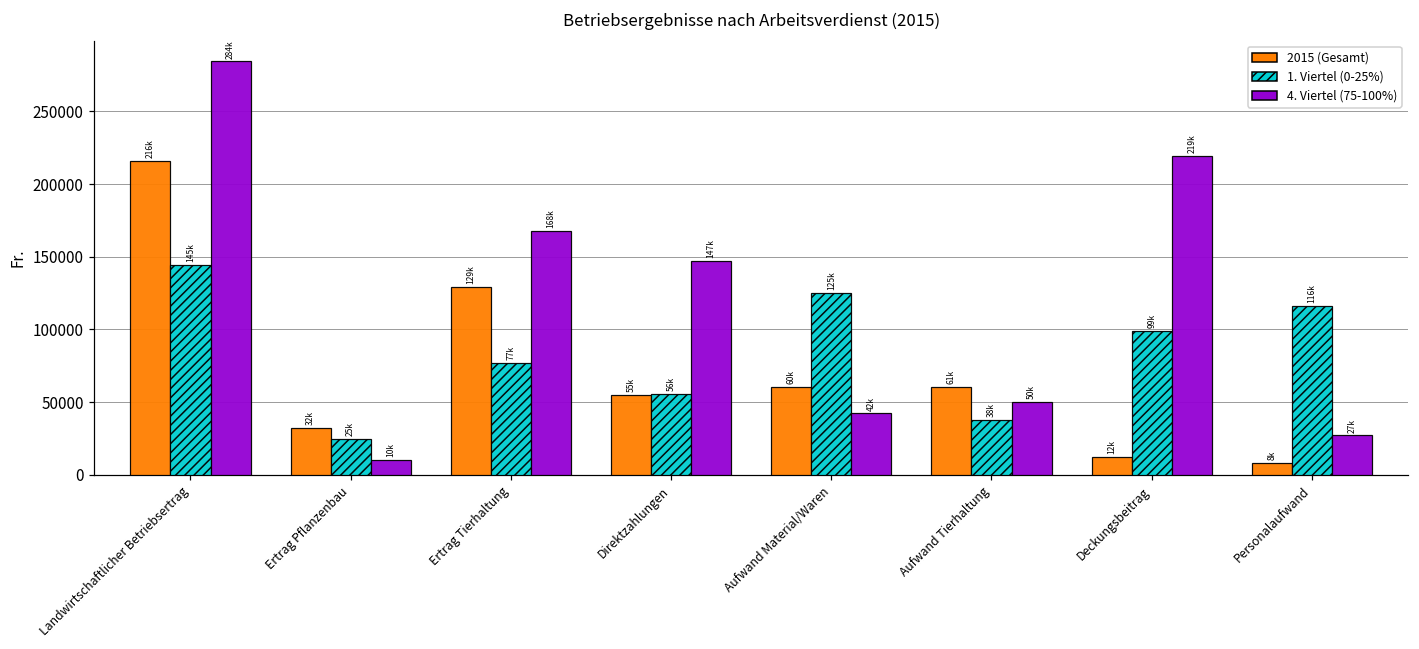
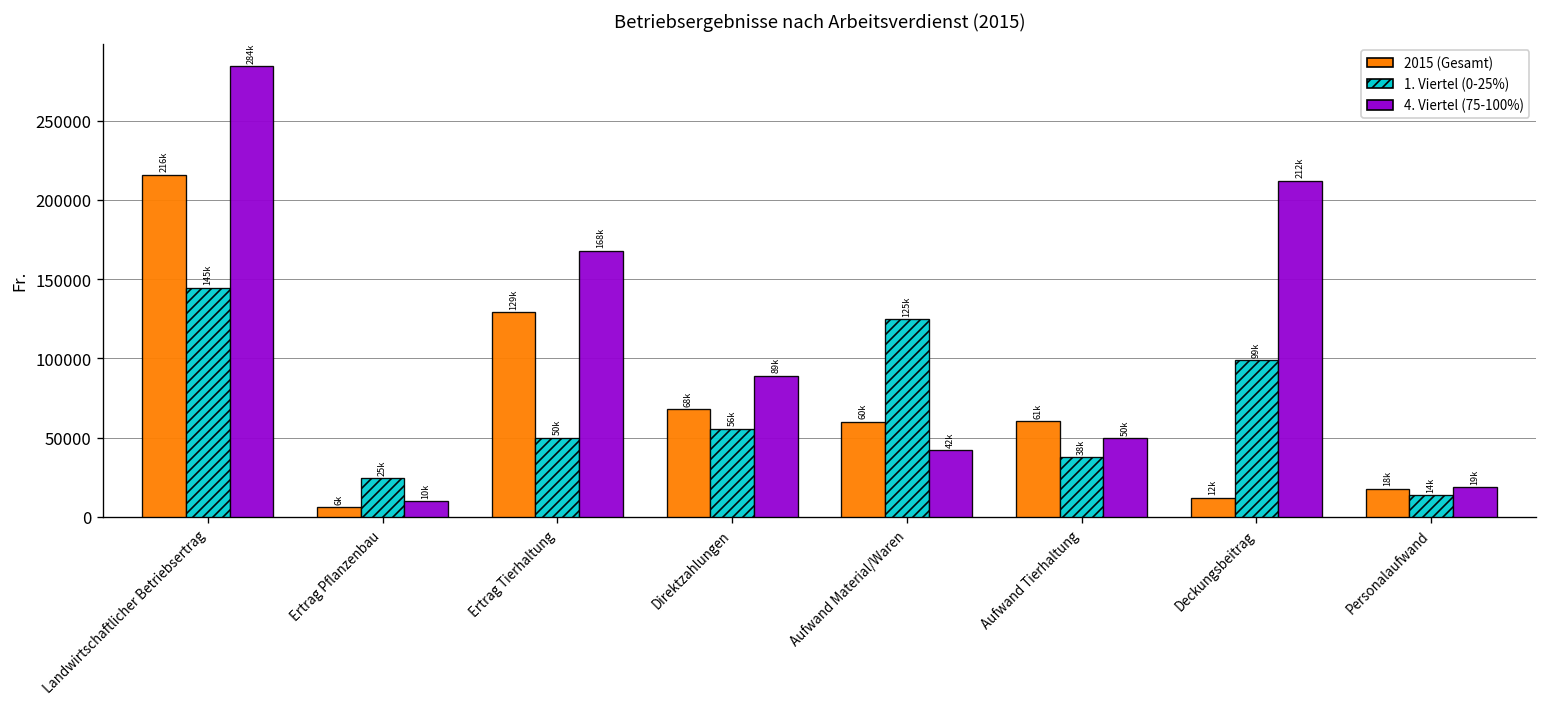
2015 (Gesamt), Ertrag Pflanzenbau: 32k -> 6k
1. Viertel (0-25%), Ertrag Tierhaltung: 77k -> 50k
2015 (Gesamt), Direktzahlungen: 55k -> 68k
4. Viertel (75-100%), Direktzahlungen: 147k -> 89k
4. Viertel (75-100%), Deckungsbeitrag: 219k -> 212k
2015 (Gesamt), Personalaufwand: 8k -> 18k
1. Viertel (0-25%), Personalaufwand: 116k -> 14k
4. Viertel (75-100%), Personalaufwand: 27k -> 19k
